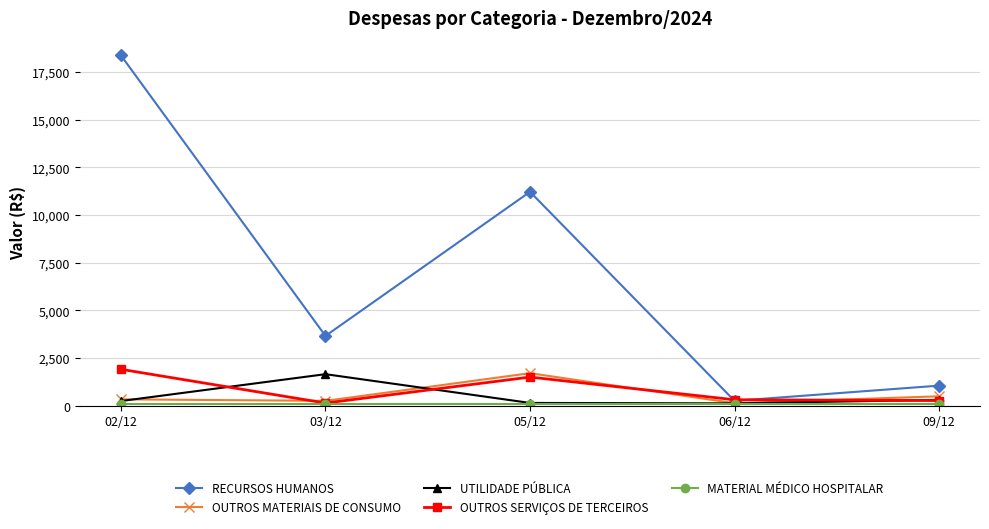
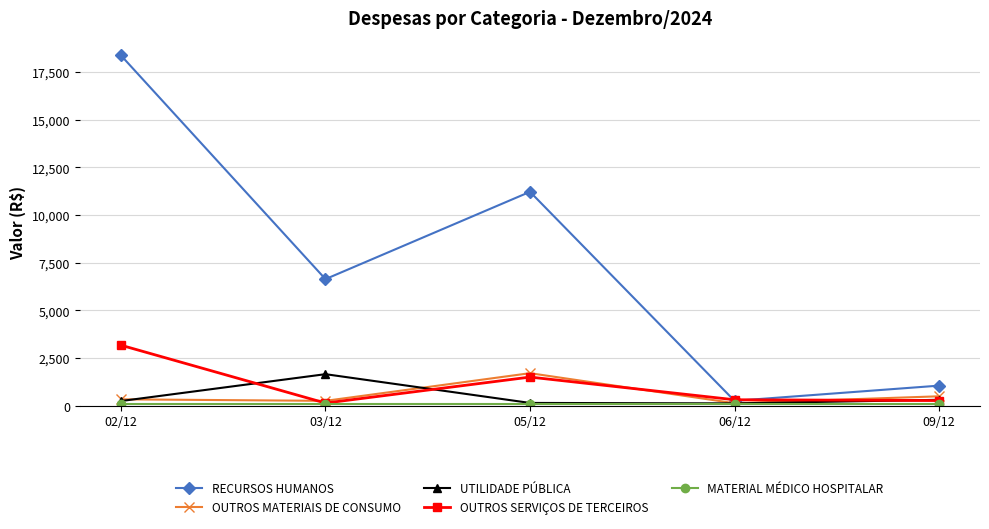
OUTROS SERVIÇOS DE TERCEIROS, 02/12: 1,900 -> 3,200
RECURSOS HUMANOS, 03/12: 3,700 -> 6,600
